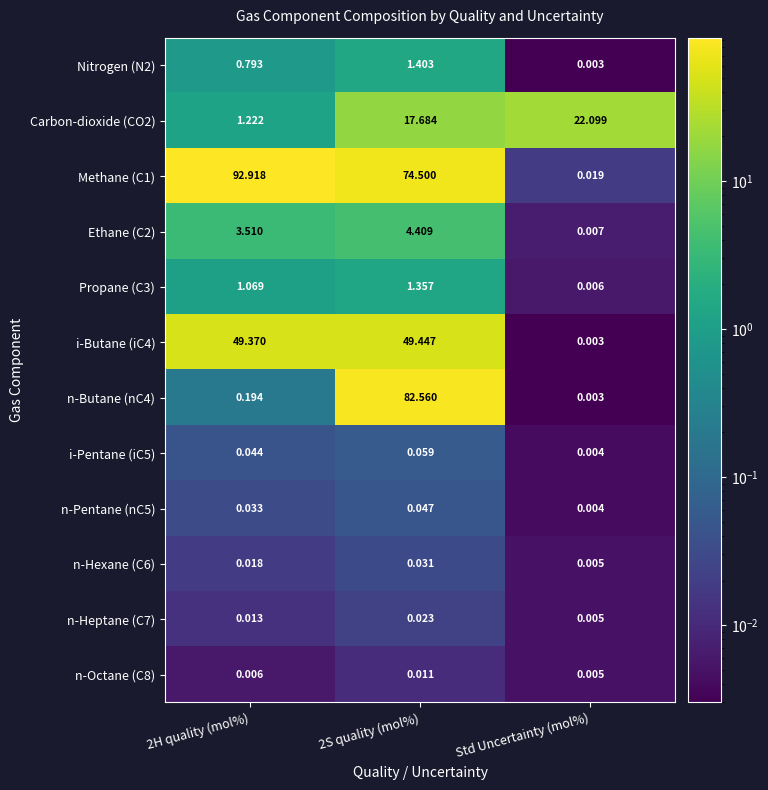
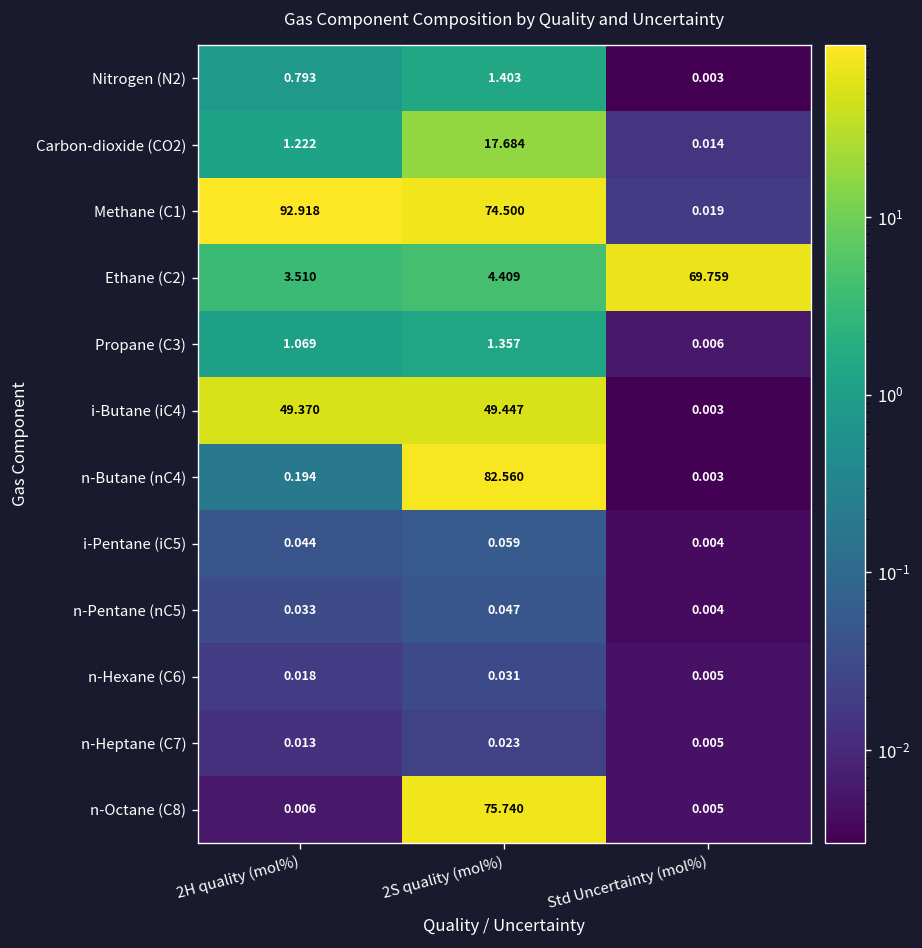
Carbon-dioxide (CO2), Std Uncertainty (mol%): 22.099 -> 0.014
Ethane (C2), Std Uncertainty (mol%): 0.007 -> 69.759
n-Octane (C8), 2S quality (mol%): 0.011 -> 75.740
